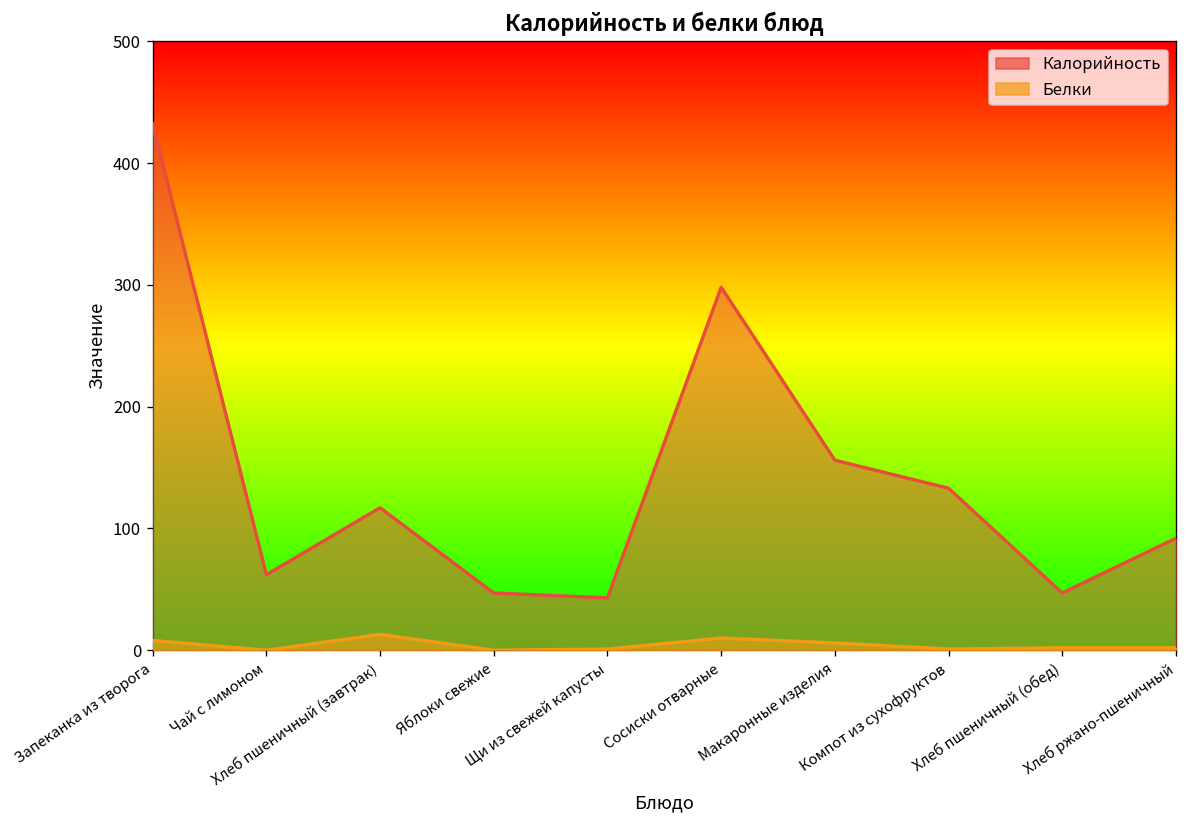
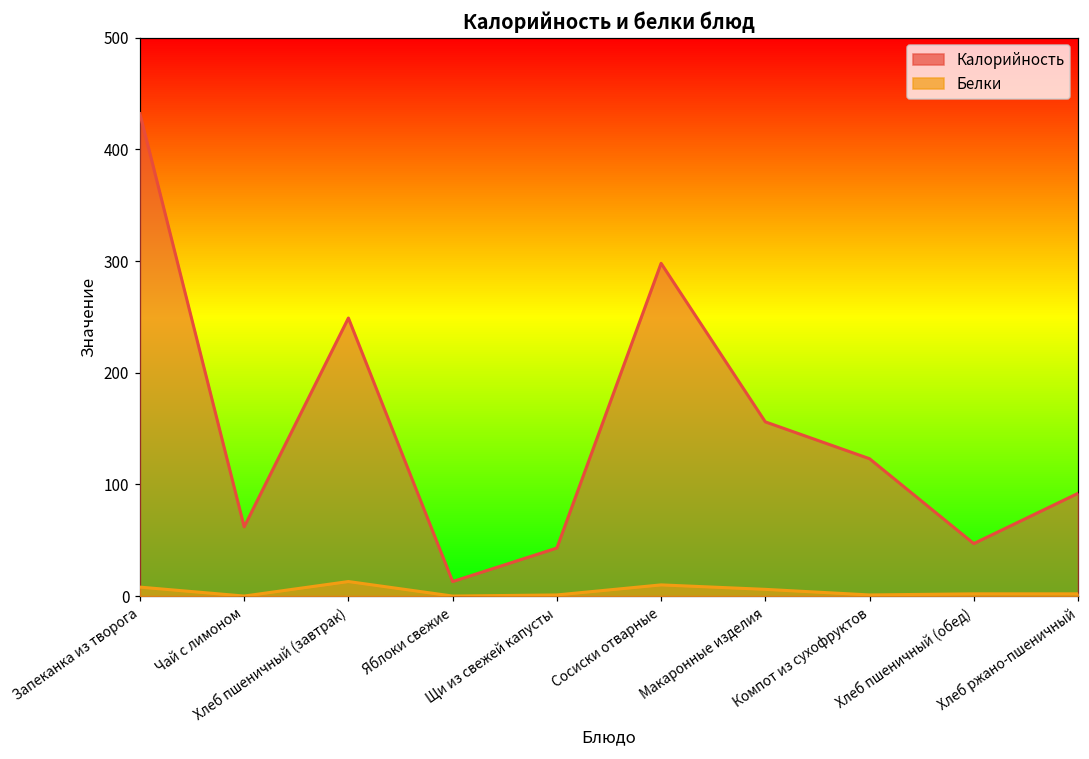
Калорийность, Хлеб пшеничный (завтрак): 117 -> 249
Калорийность, Яблоки свежие: 47 -> 13
Калорийность, Компот из сухофруктов: 133 -> 123
